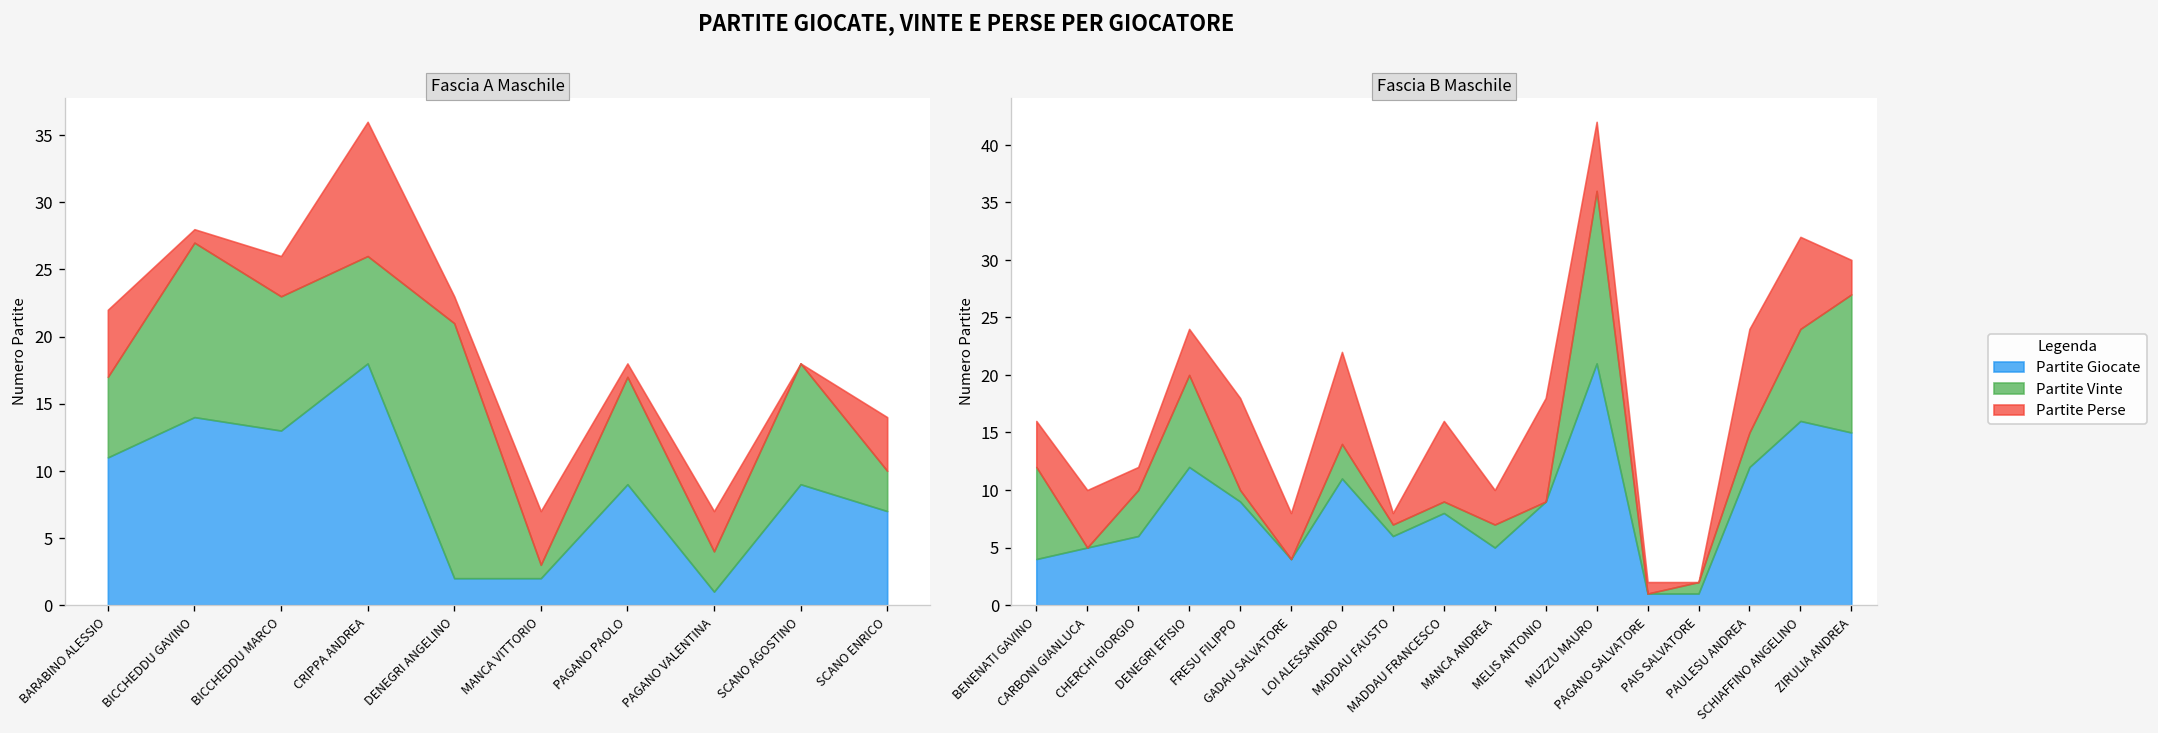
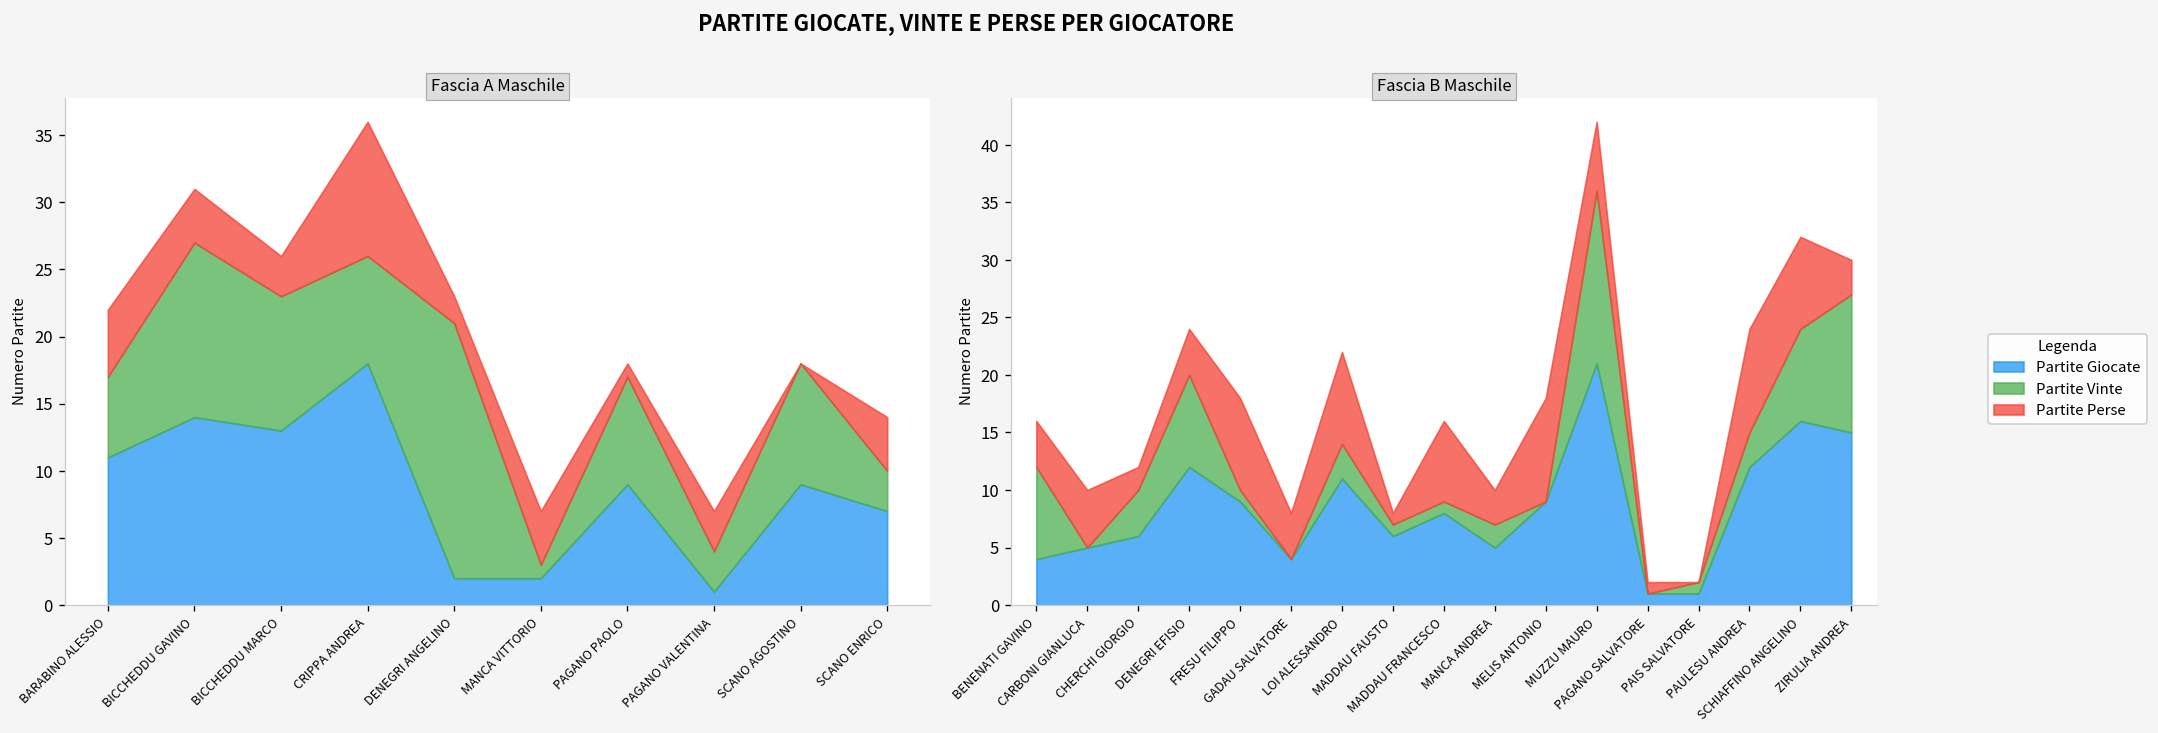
Fascia A Maschile, Partite Perse, BICCHEDDU GAVINO: 1 -> 4
